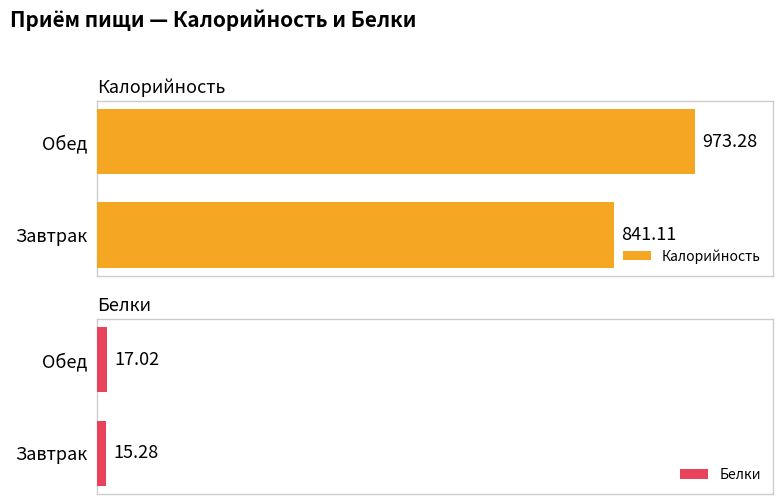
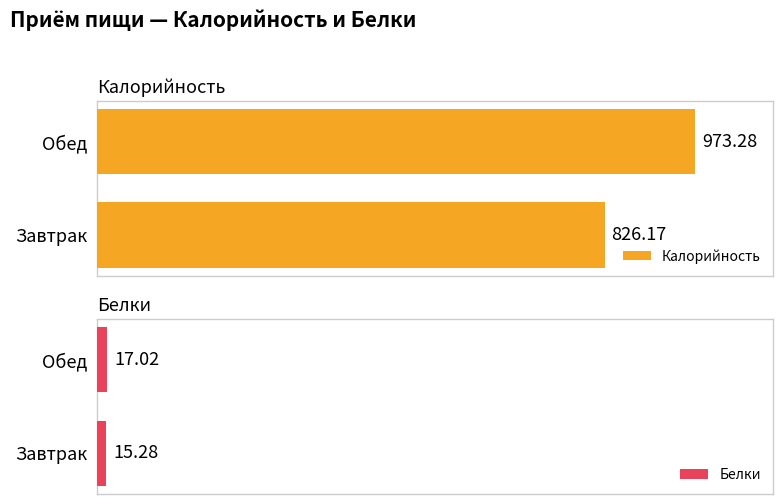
Калорийность, Завтрак: 841.11 -> 826.17
